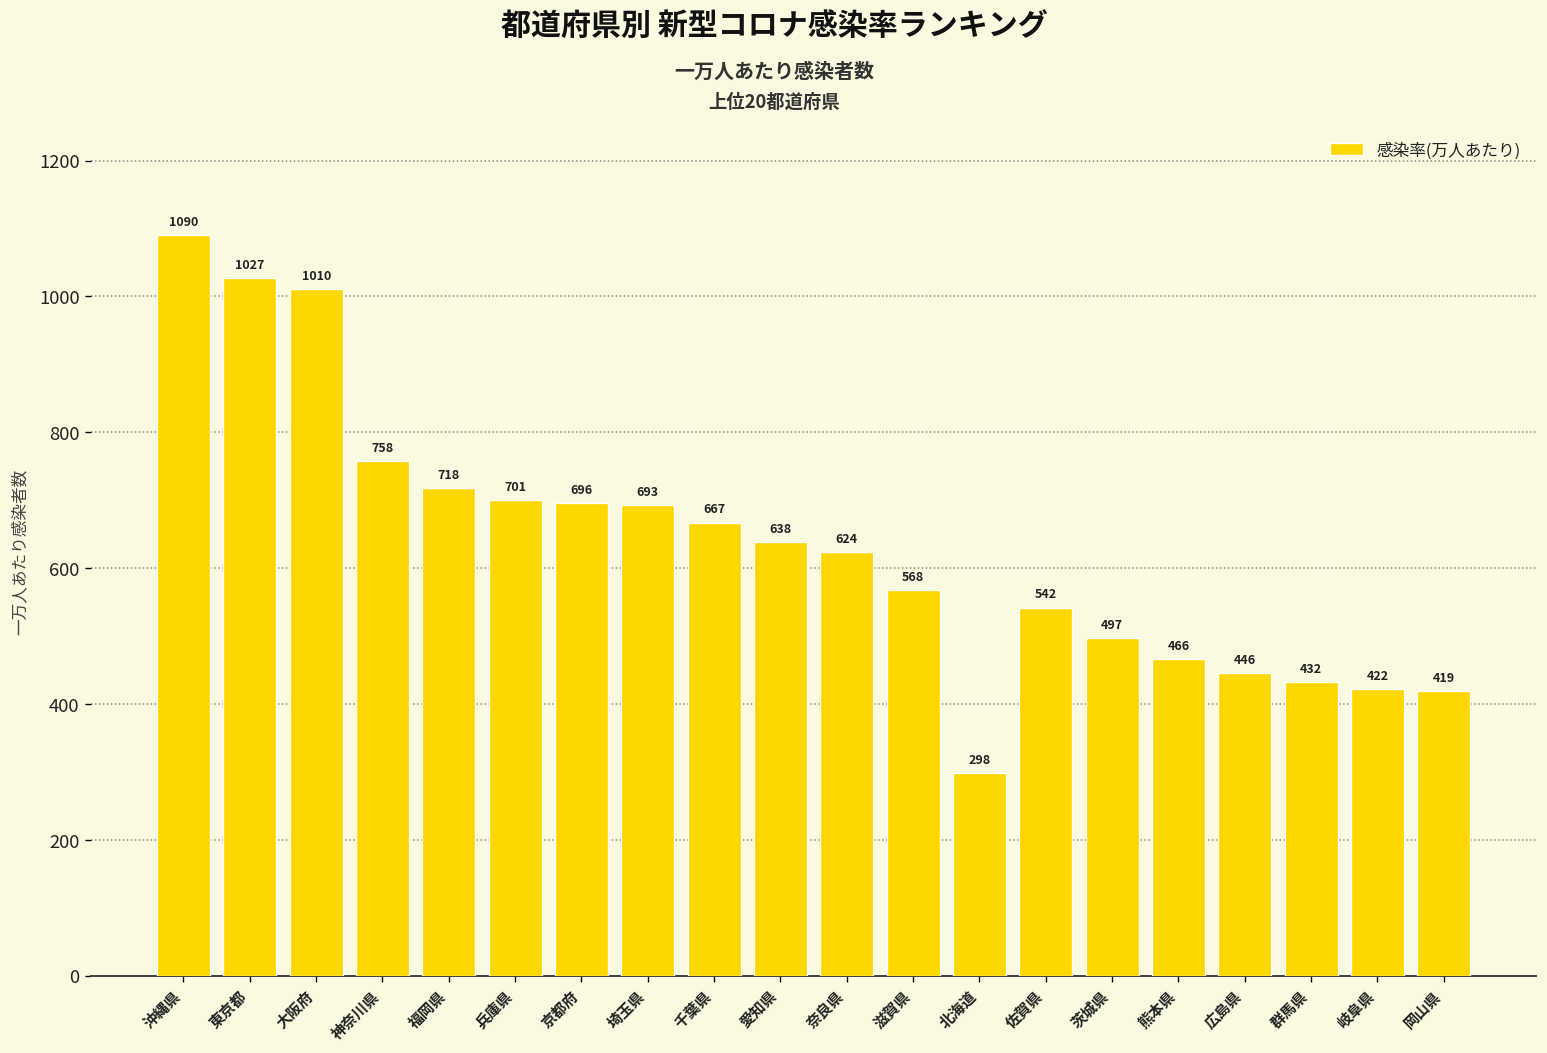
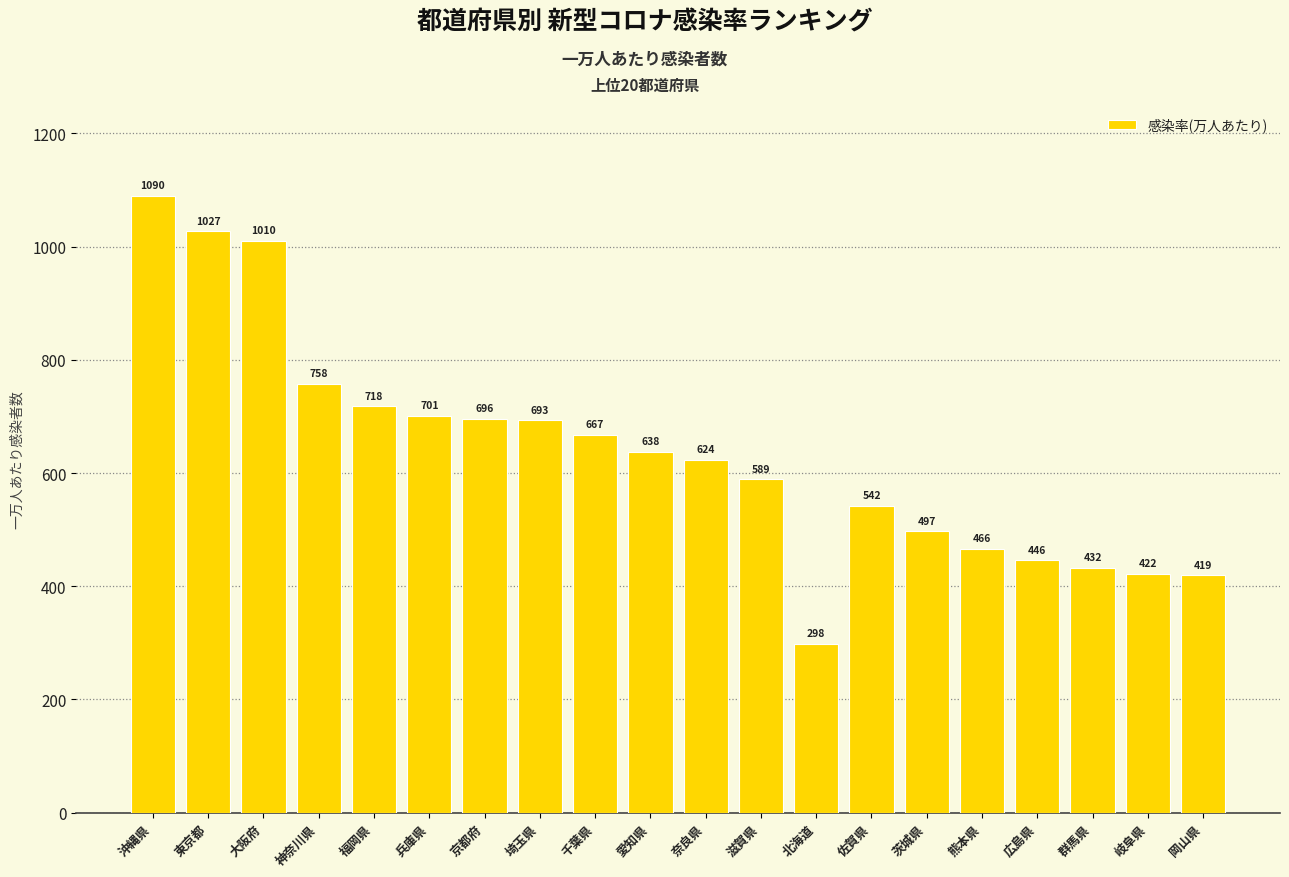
滋賀県: 568 -> 589
